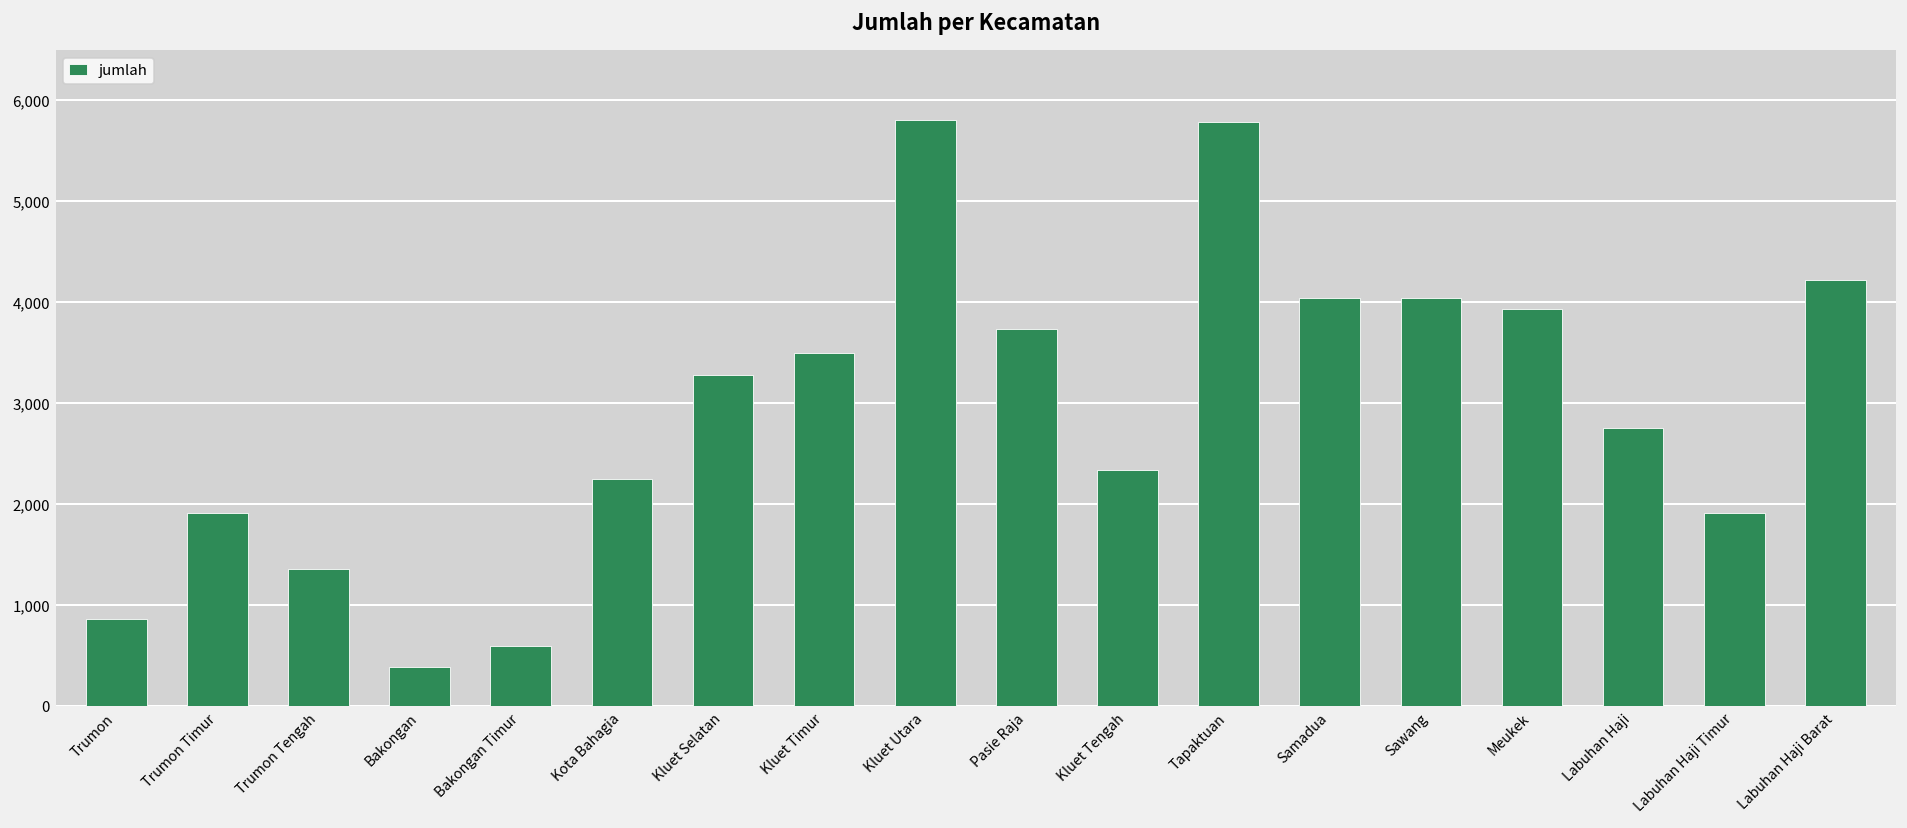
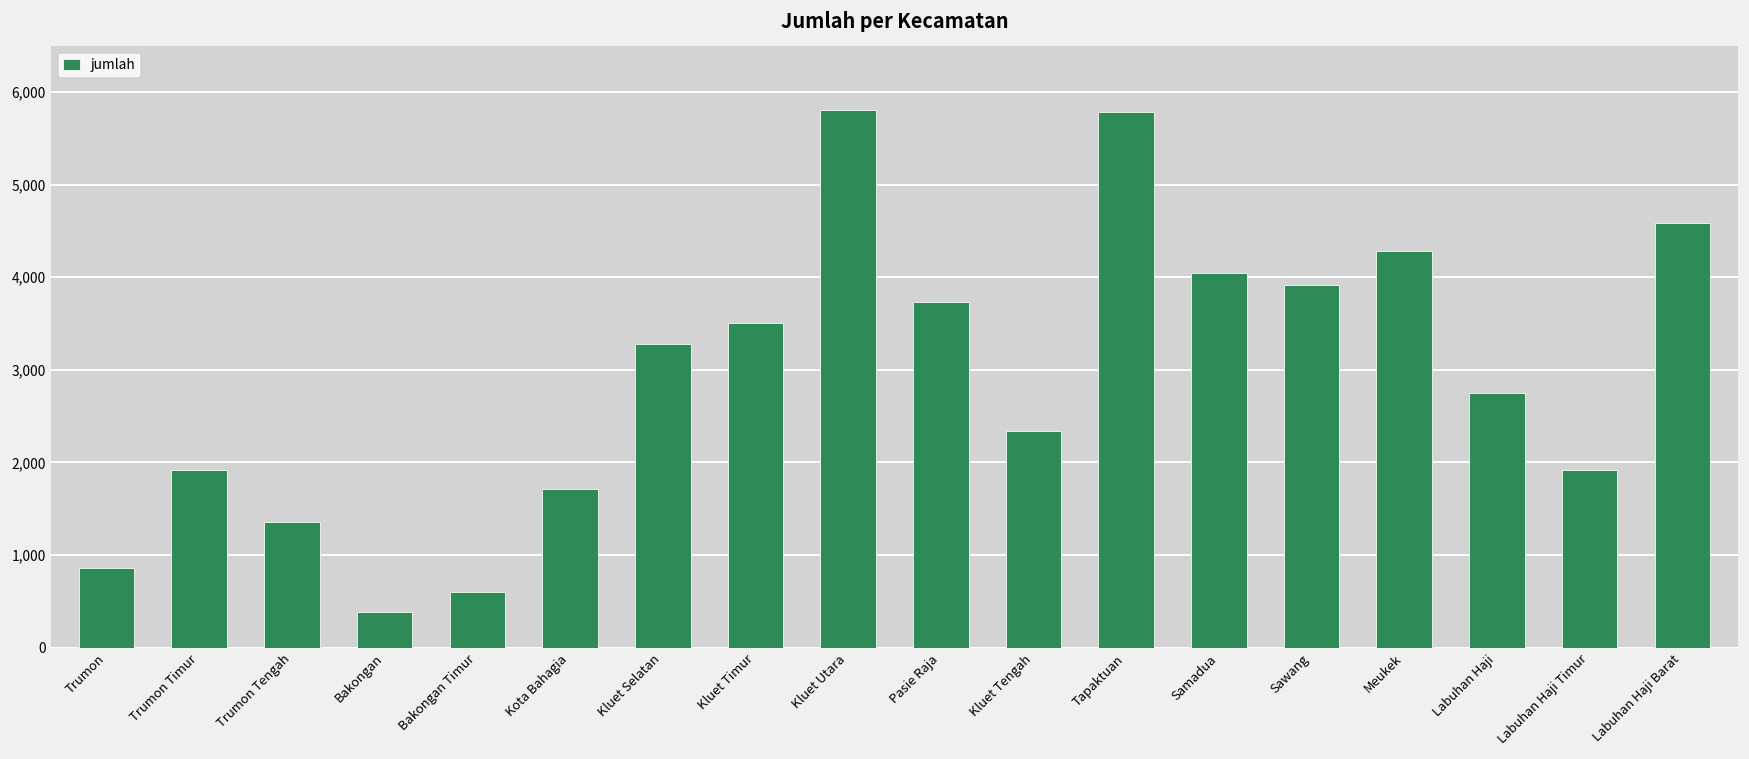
Kota Bahagia: 2,300 -> 1,700
Sawang: 4,000 -> 3,900
Meukek: 3,900 -> 4,300
Labuhan Haji Barat: 4,200 -> 4,600
